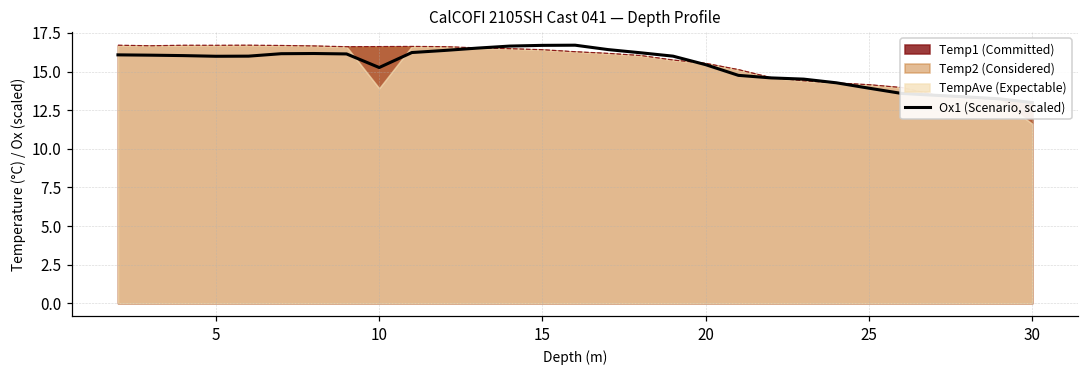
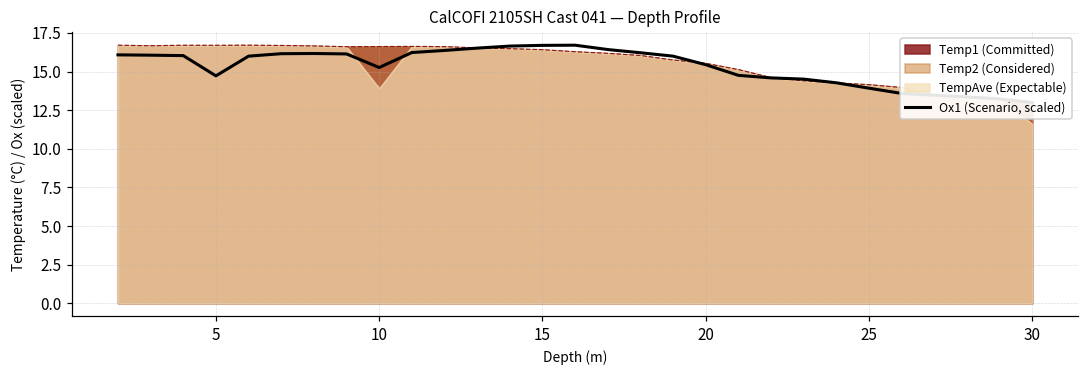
Ox1 (Scenario, scaled), 5: 16.0 -> 14.7
